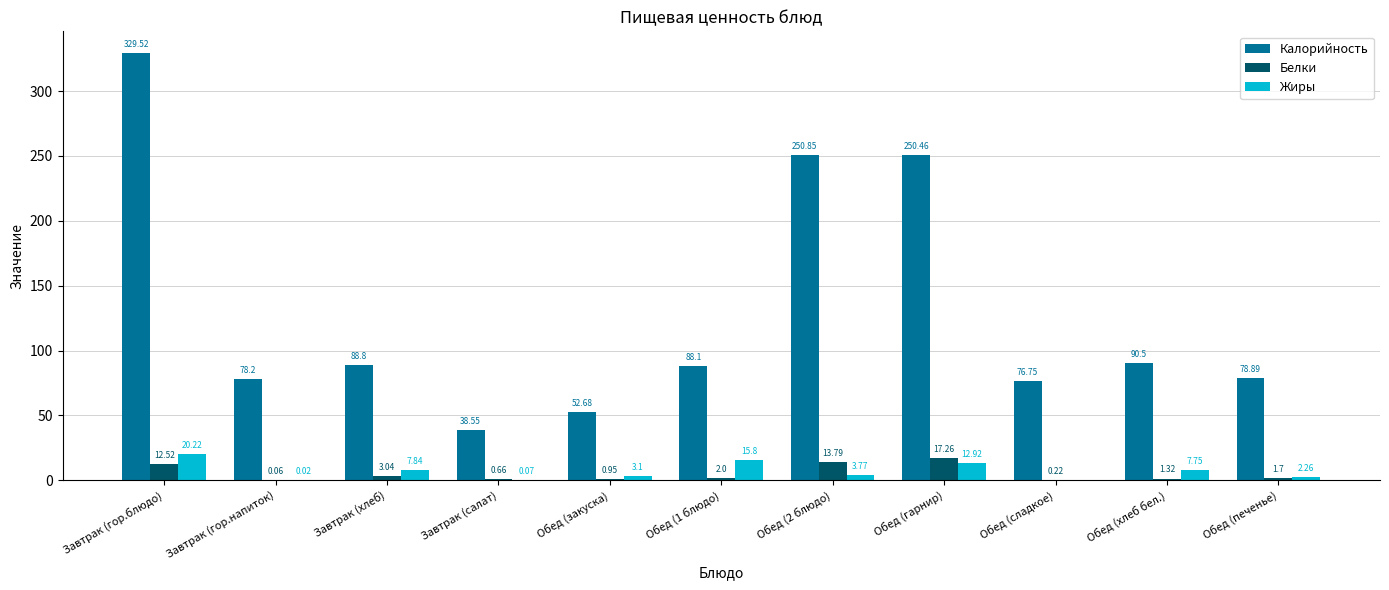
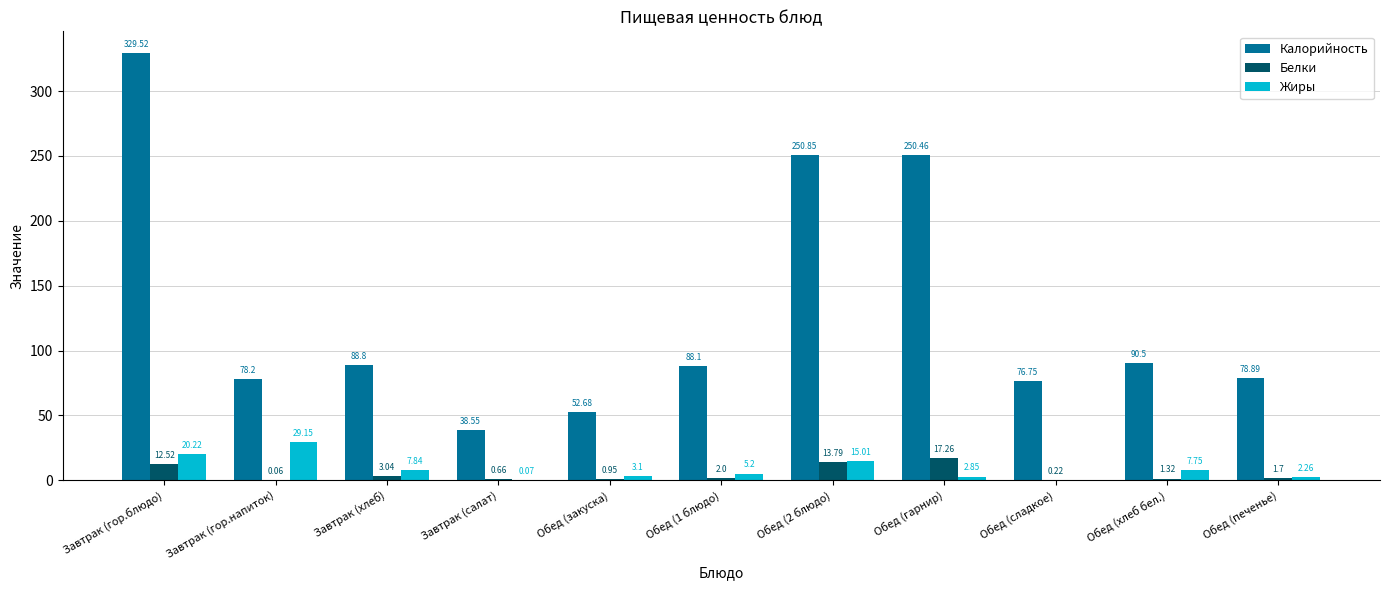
Жиры, Завтрак (гор.напиток): 0.02 -> 29.15
Жиры, Обед (1 блюдо): 15.8 -> 5.2
Жиры, Обед (2 блюдо): 3.77 -> 15.01
Жиры, Обед (гарнир): 12.92 -> 2.85
